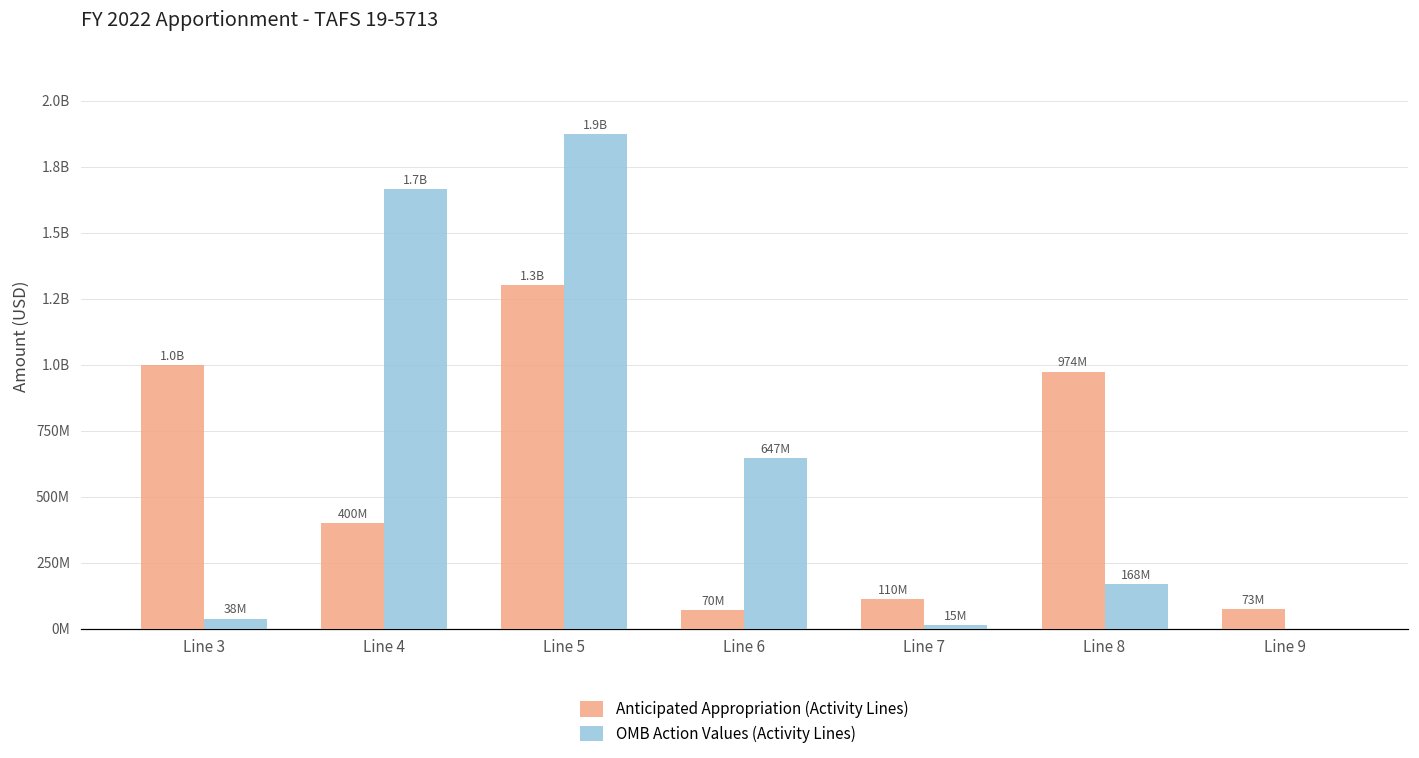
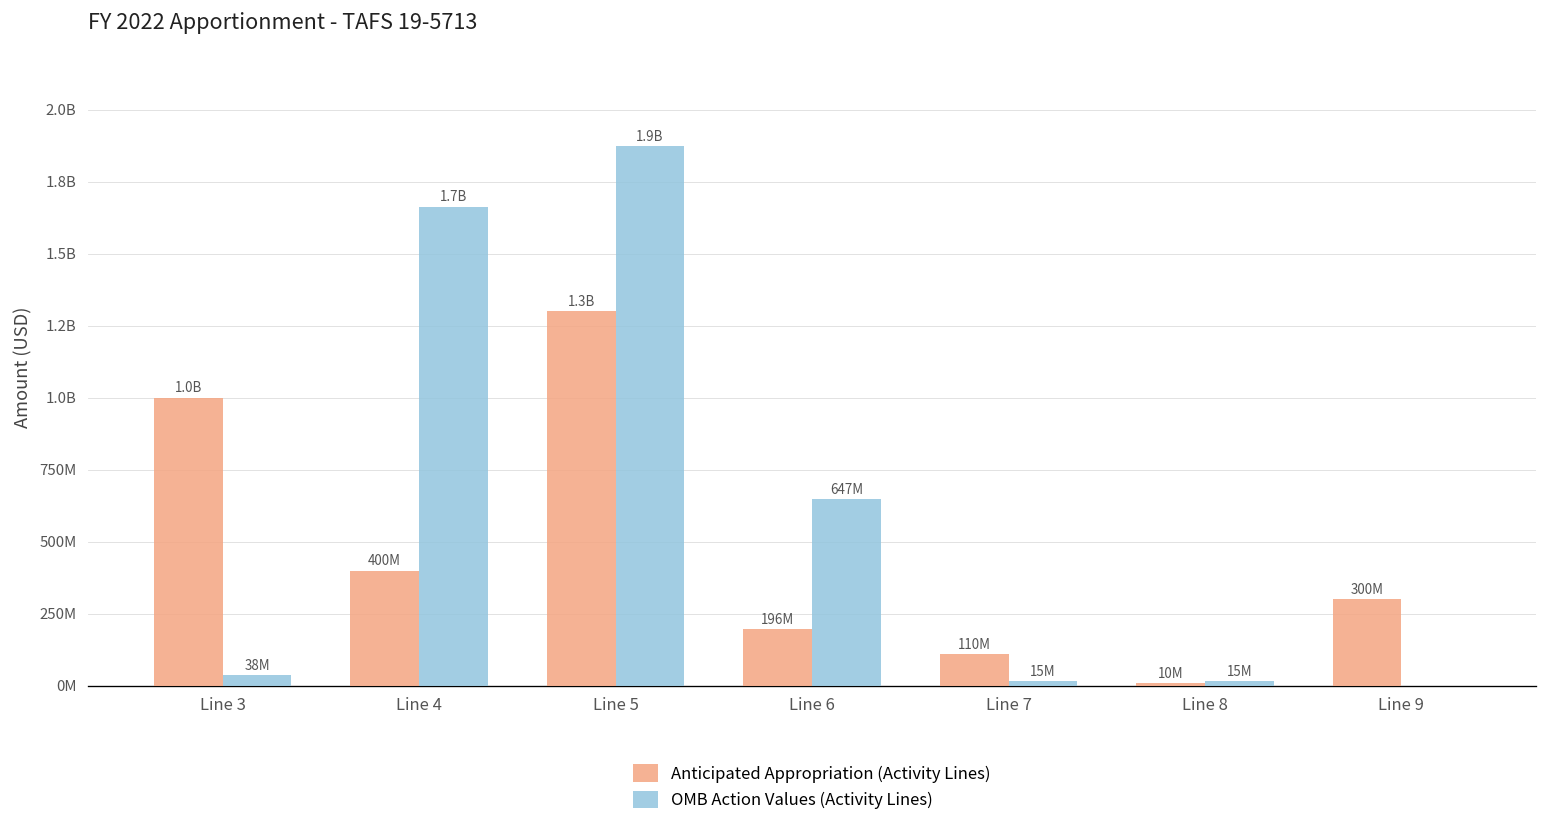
Anticipated Appropriation (Activity Lines), Line 6: 70M -> 196M
Anticipated Appropriation (Activity Lines), Line 8: 974M -> 10M
OMB Action Values (Activity Lines), Line 8: 168M -> 15M
Anticipated Appropriation (Activity Lines), Line 9: 73M -> 300M
